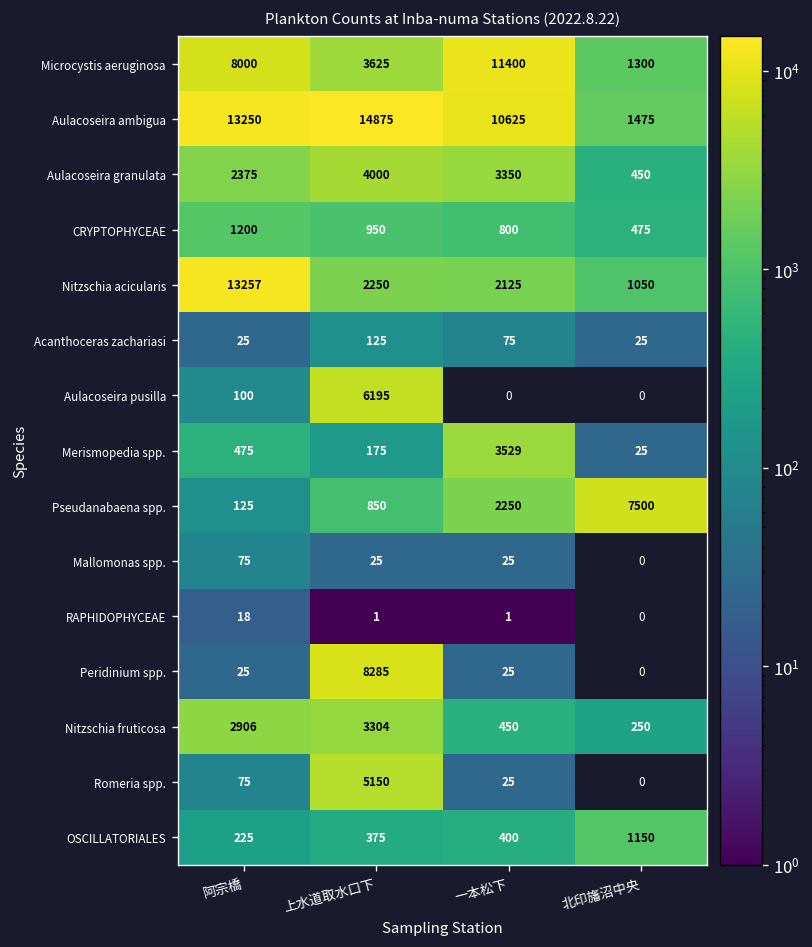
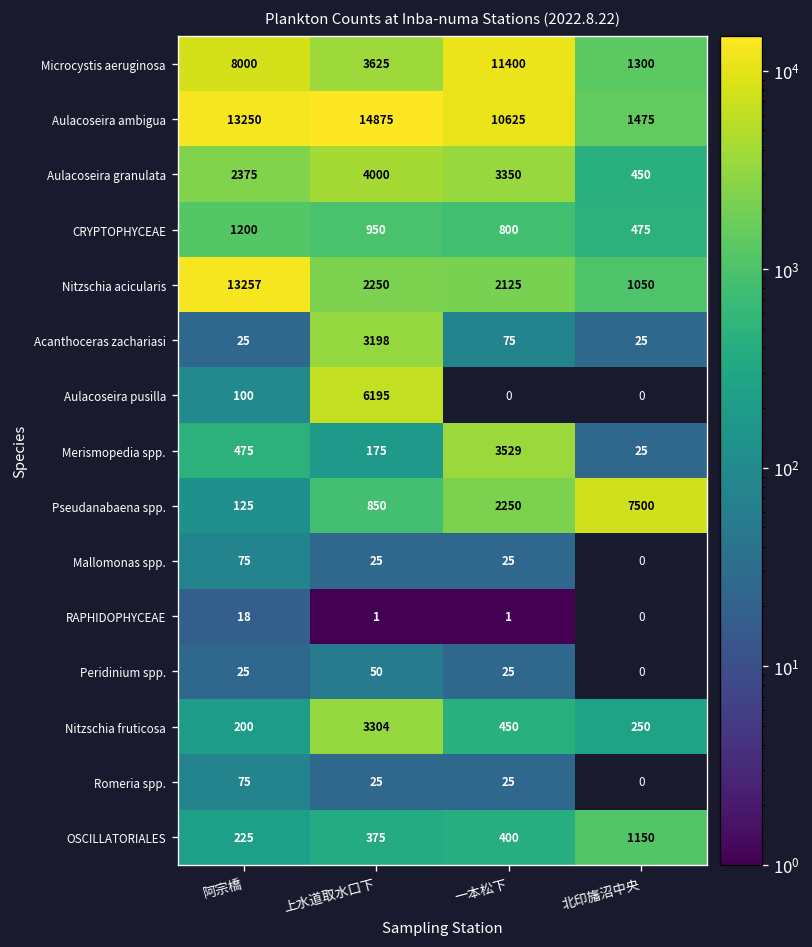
Acanthoceras zachariasi, 上水道取水口下: 125 -> 3198
Peridinium spp., 上水道取水口下: 8285 -> 50
Nitzschia fruticosa, 阿宗橋: 2906 -> 200
Romeria spp., 上水道取水口下: 5150 -> 25
